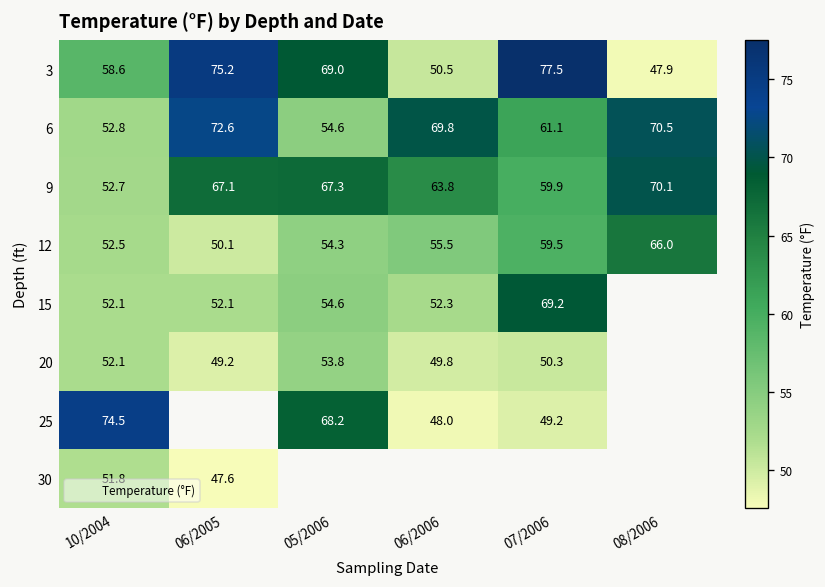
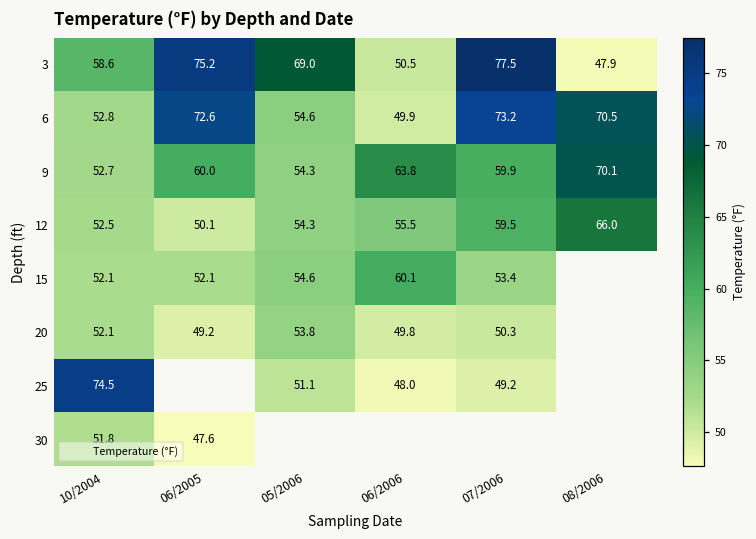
6, 06/2006: 69.8 -> 49.9
6, 07/2006: 61.1 -> 73.2
9, 06/2005: 67.1 -> 60.0
9, 05/2006: 67.3 -> 54.3
15, 06/2006: 52.3 -> 60.1
15, 07/2006: 69.2 -> 53.4
25, 05/2006: 68.2 -> 51.1
